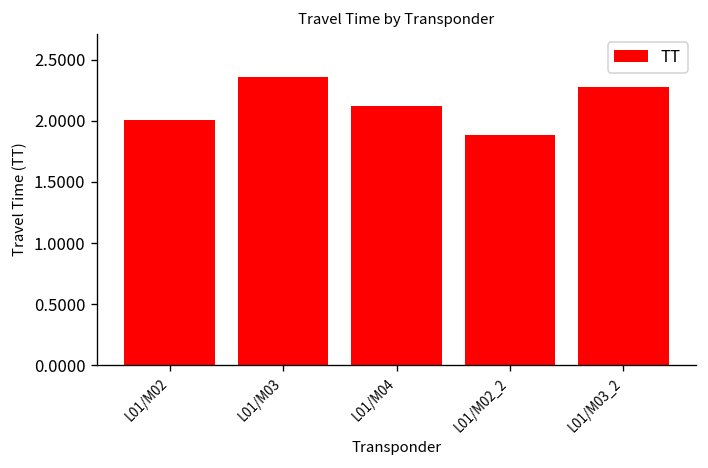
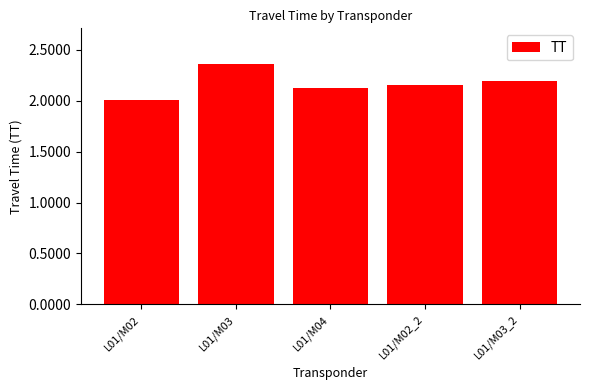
L01/M02_2: 1.88 -> 2.15
L01/M03_2: 2.28 -> 2.20
